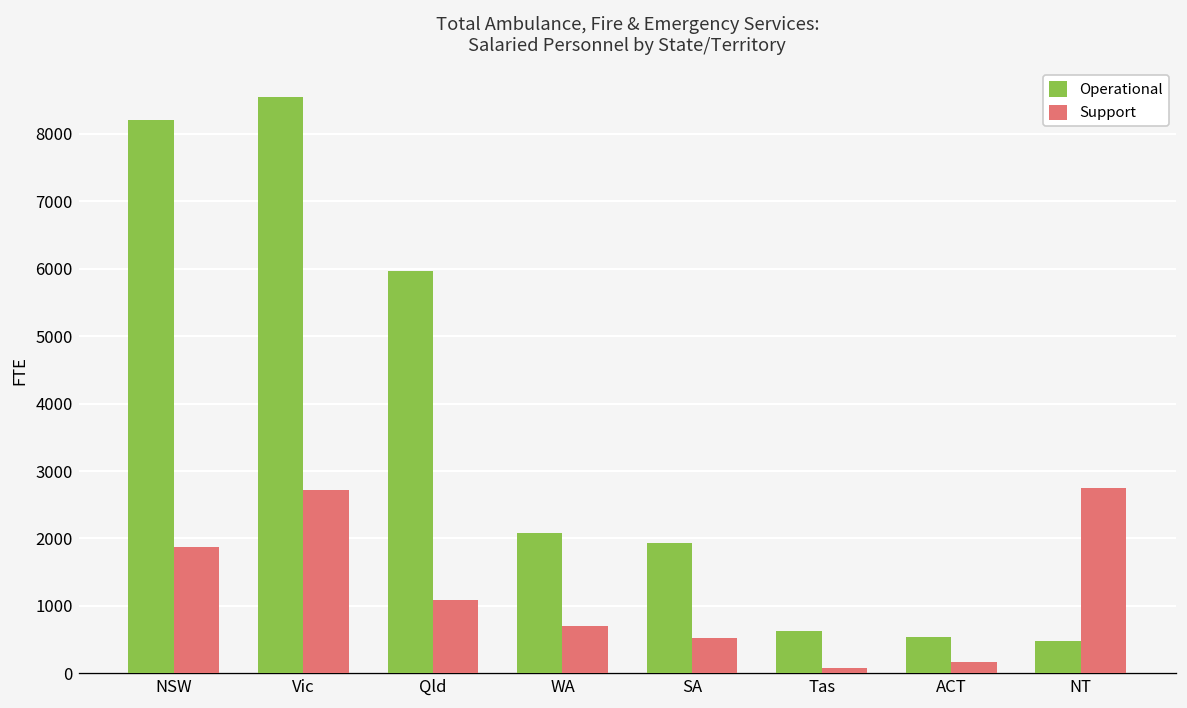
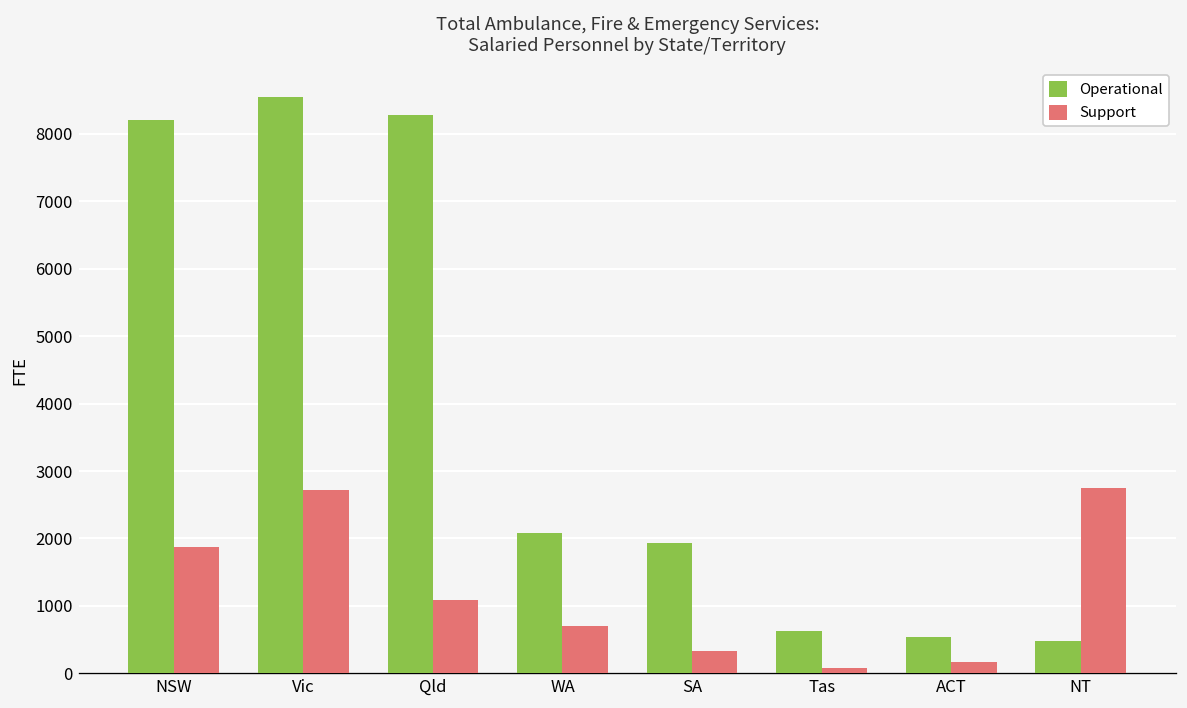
Operational, Qld: 6000 -> 8300
Support, SA: 500 -> 300
